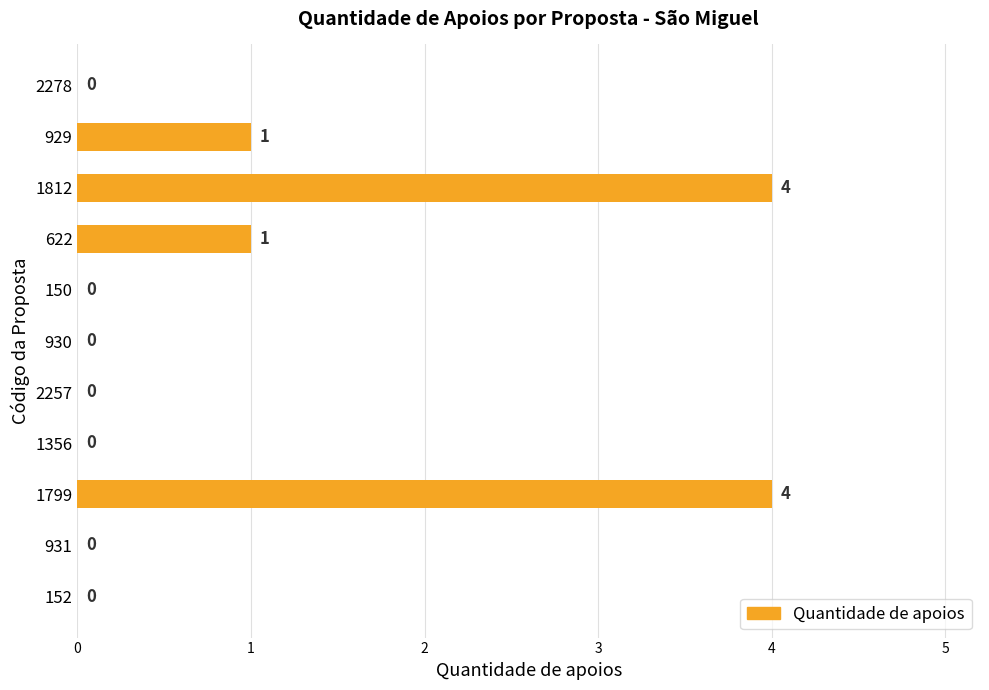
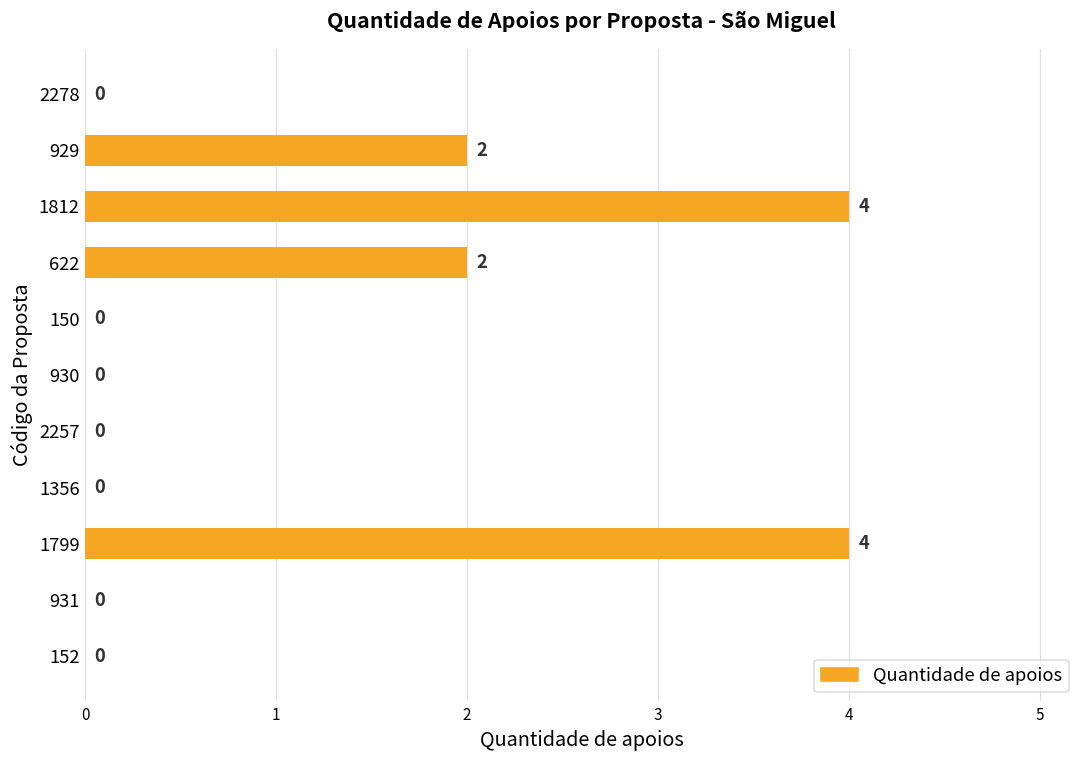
929: 1 -> 2
622: 1 -> 2
